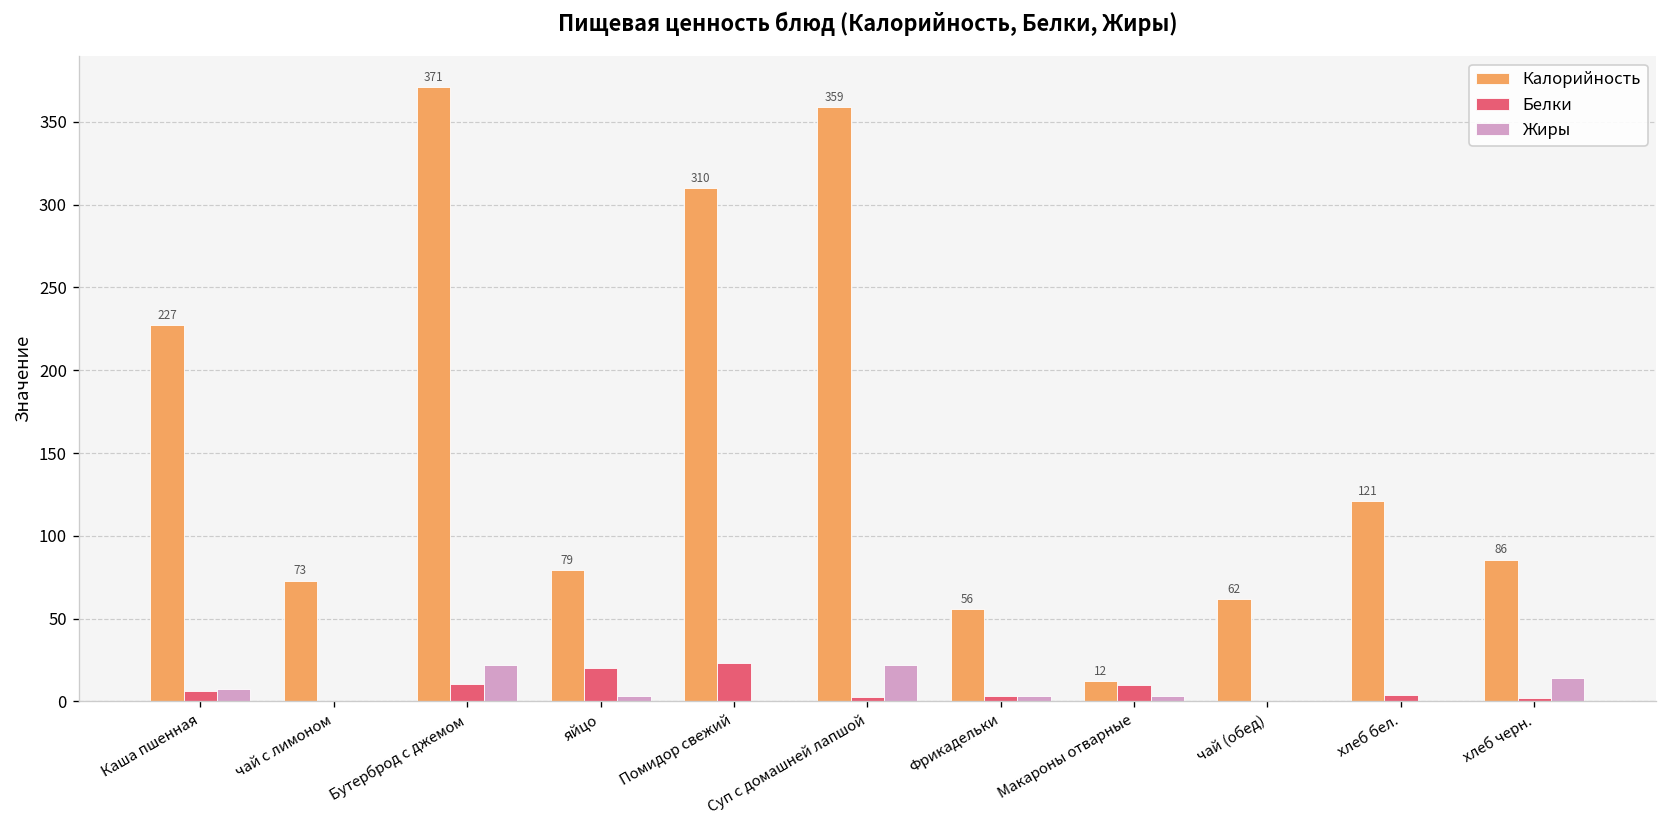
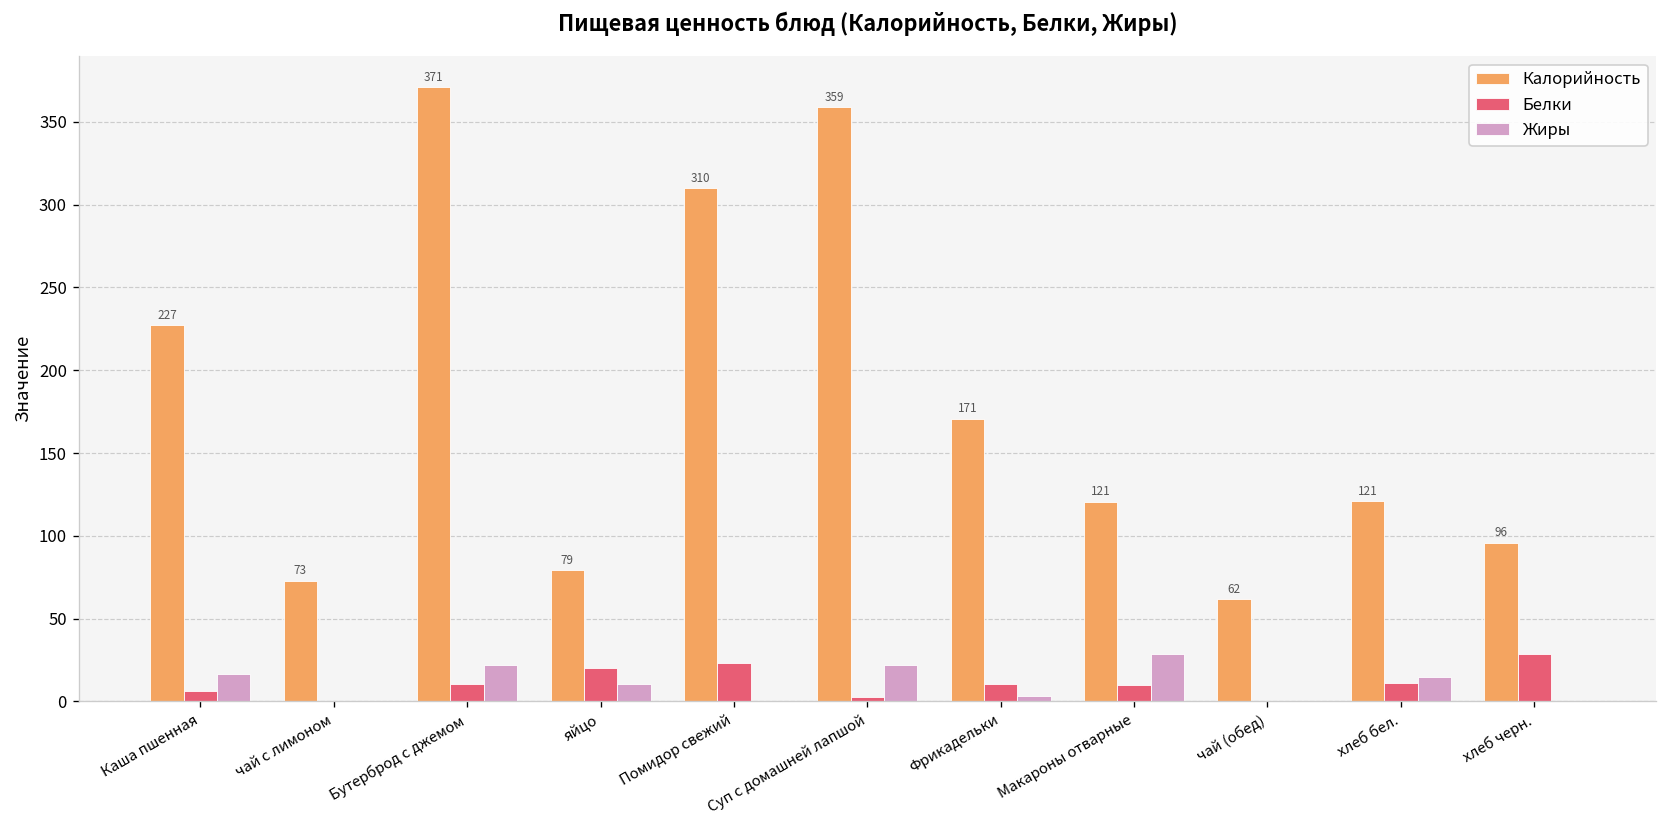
Жиры, Каша пшенная: 7 -> 17
Жиры, яйцо: 3 -> 11
Калорийность, Фрикадельки: 56 -> 171
Белки, Фрикадельки: 3 -> 11
Калорийность, Макароны отварные: 12 -> 121
Жиры, Макароны отварные: 4 -> 28
Белки, хлеб бел.: 4 -> 11
Жиры, хлеб бел.: 1 -> 15
Калорийность, хлеб черн.: 86 -> 96
Белки, хлеб черн.: 2 -> 29
Жиры, хлеб черн.: 14 -> 0
